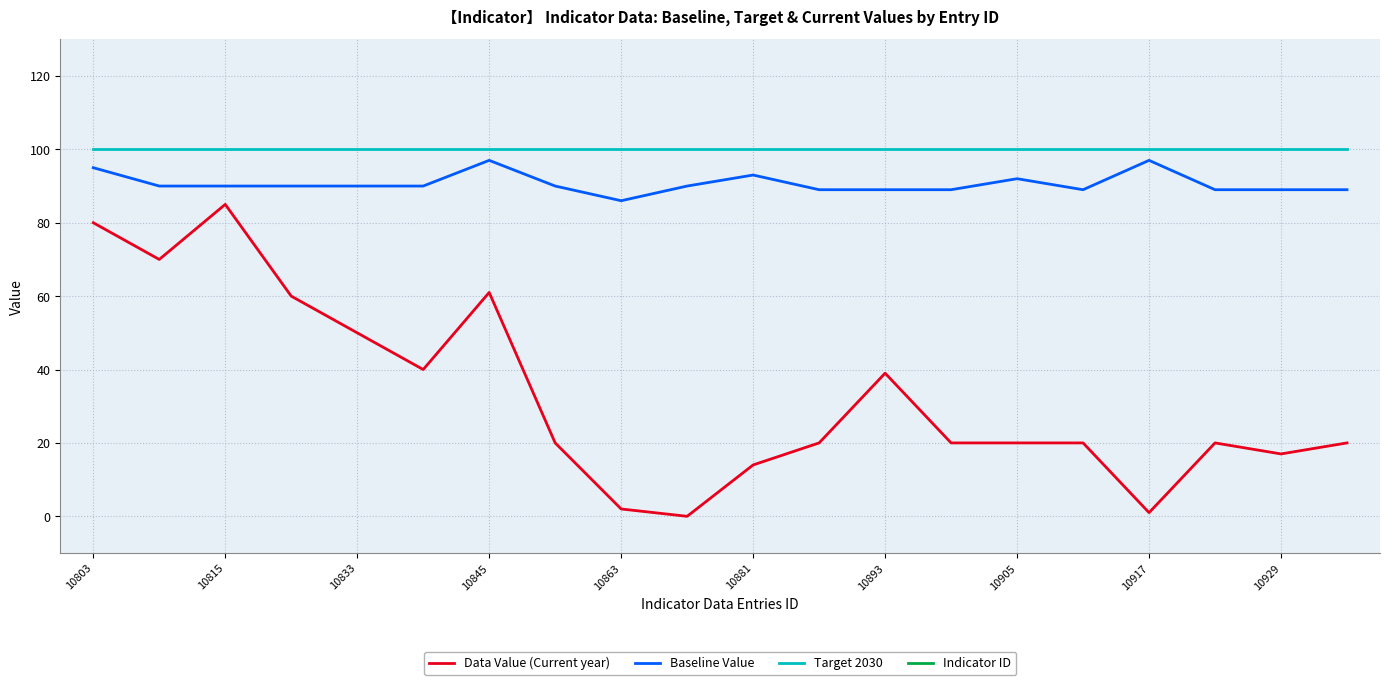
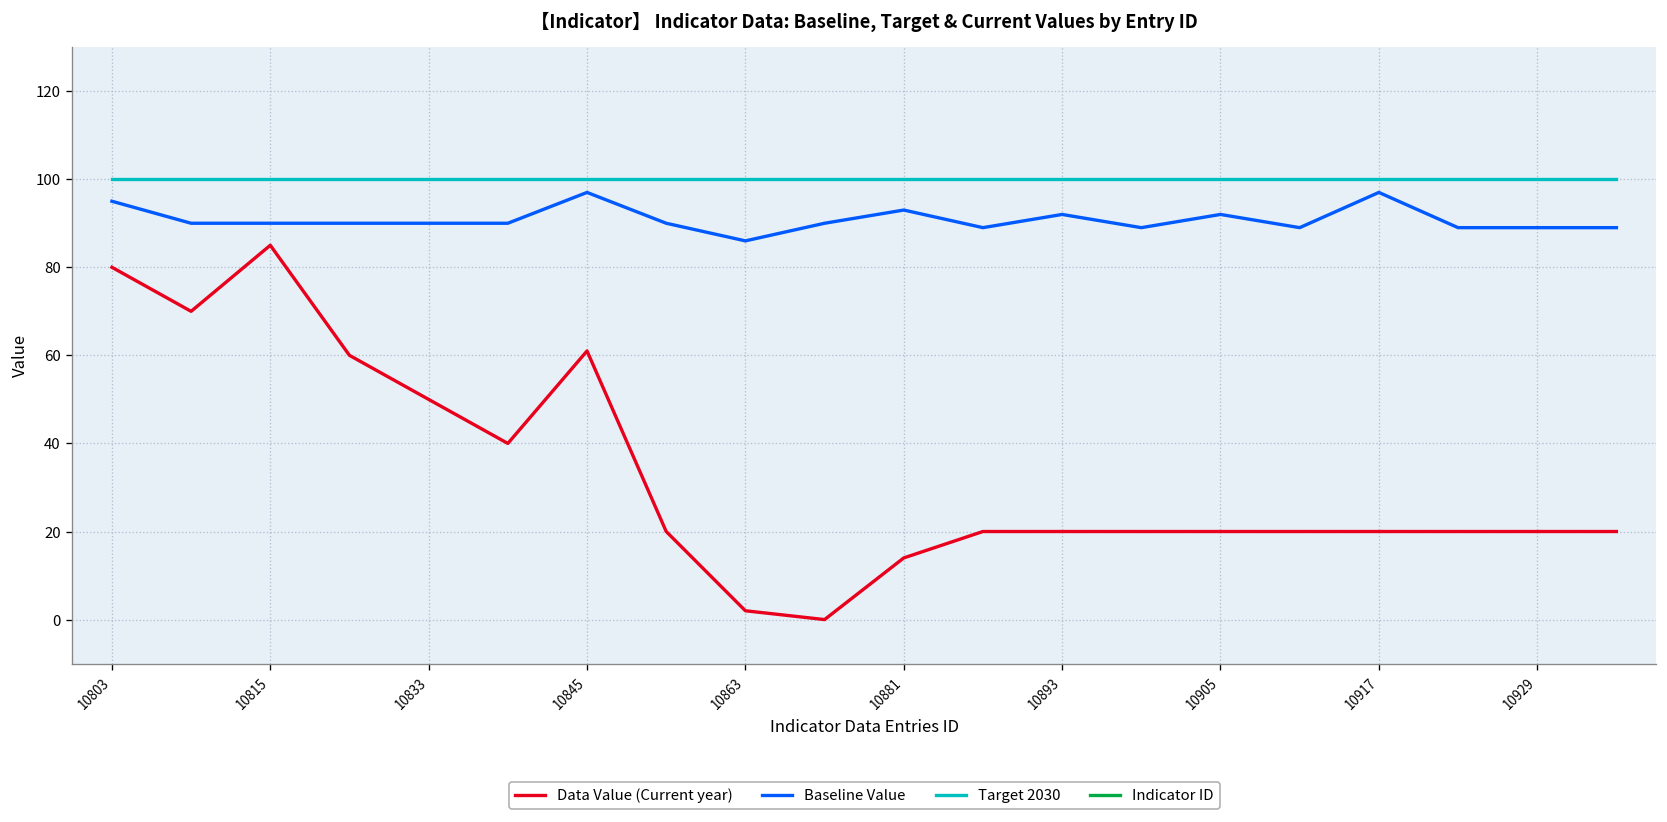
Data Value (Current year), 10893: 39 -> 20
Baseline Value, 10893: 89 -> 92
Data Value (Current year), 10917: 1 -> 20
Data Value (Current year), 10929: 17 -> 20
